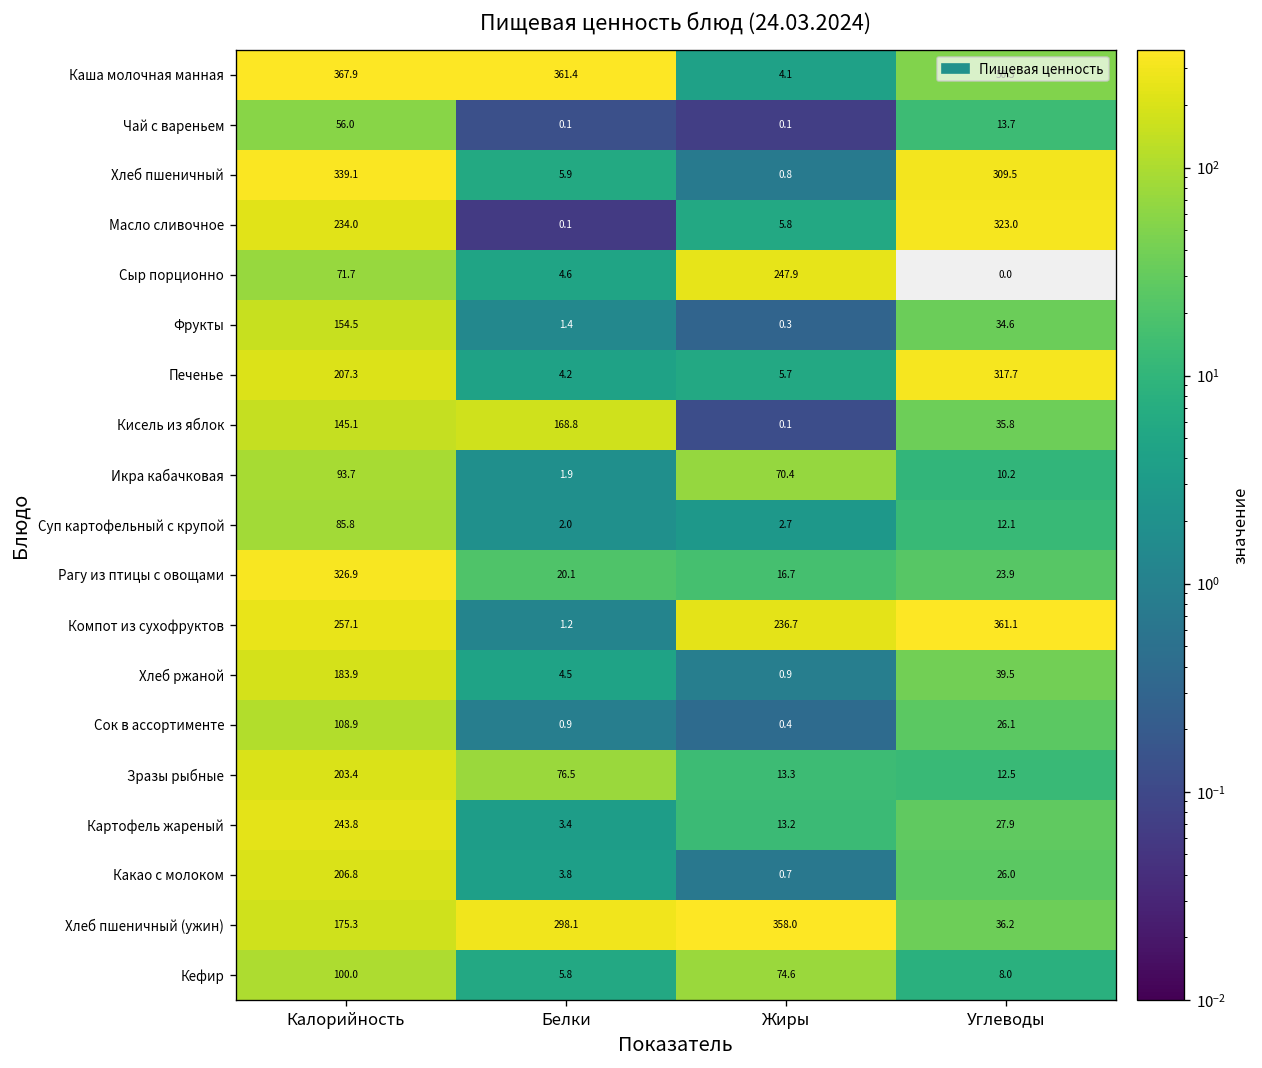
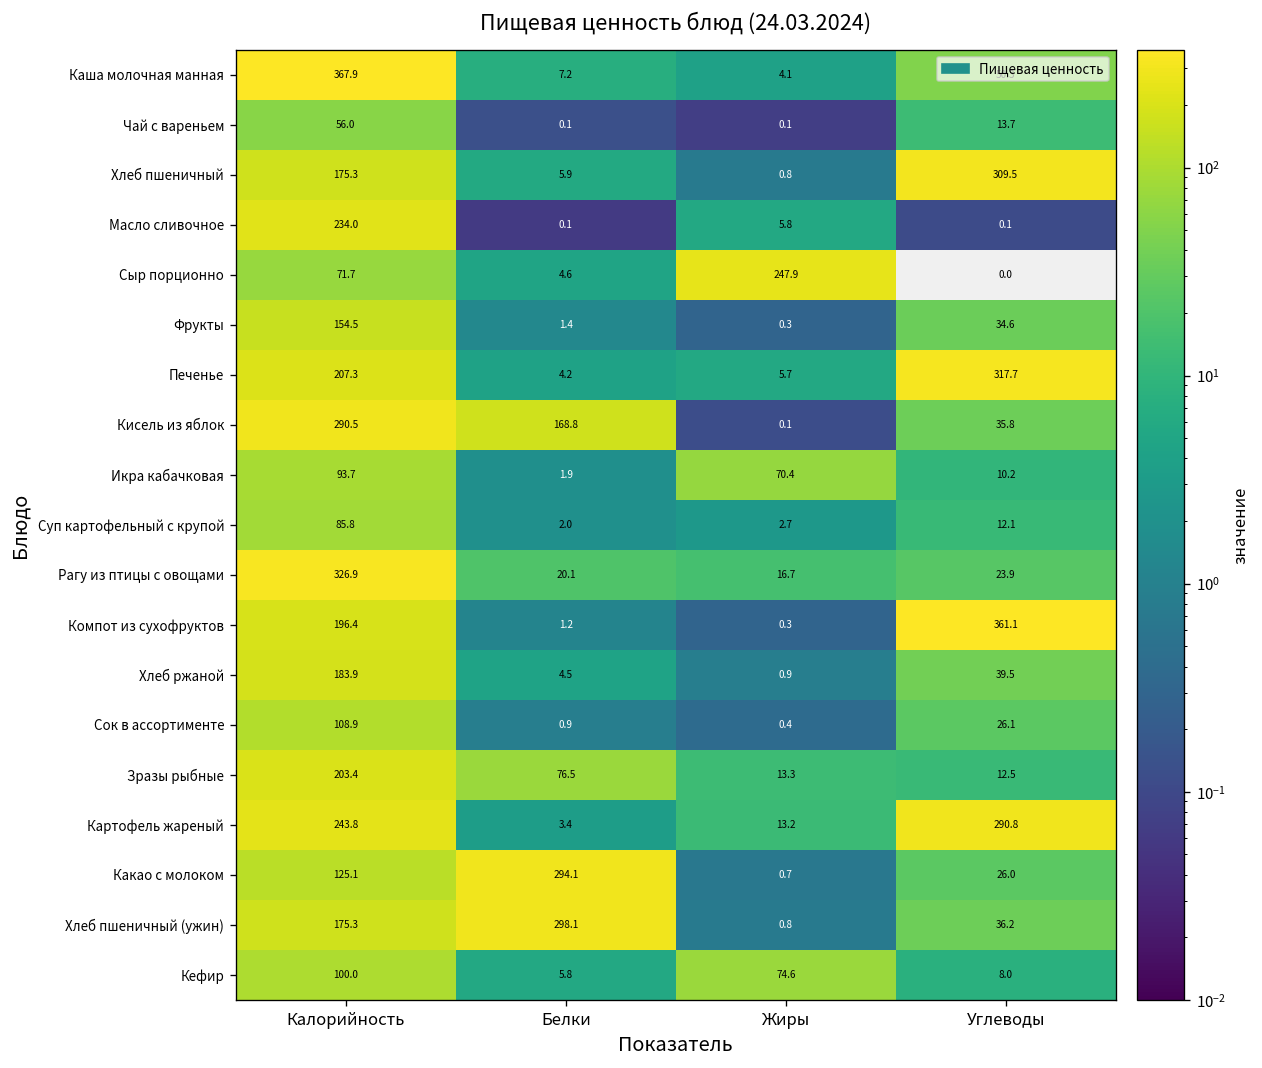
Каша молочная манная, Белки: 361.4 -> 7.2
Хлеб пшеничный, Калорийность: 339.1 -> 175.3
Масло сливочное, Углеводы: 323.0 -> 0.1
Кисель из яблок, Калорийность: 145.1 -> 290.5
Компот из сухофруктов, Калорийность: 257.1 -> 196.4
Компот из сухофруктов, Жиры: 236.7 -> 0.3
Картофель жареный, Углеводы: 27.9 -> 290.8
Какао с молоком, Калорийность: 206.8 -> 125.1
Какао с молоком, Белки: 3.8 -> 294.1
Хлеб пшеничный (ужин), Жиры: 358.0 -> 0.8
